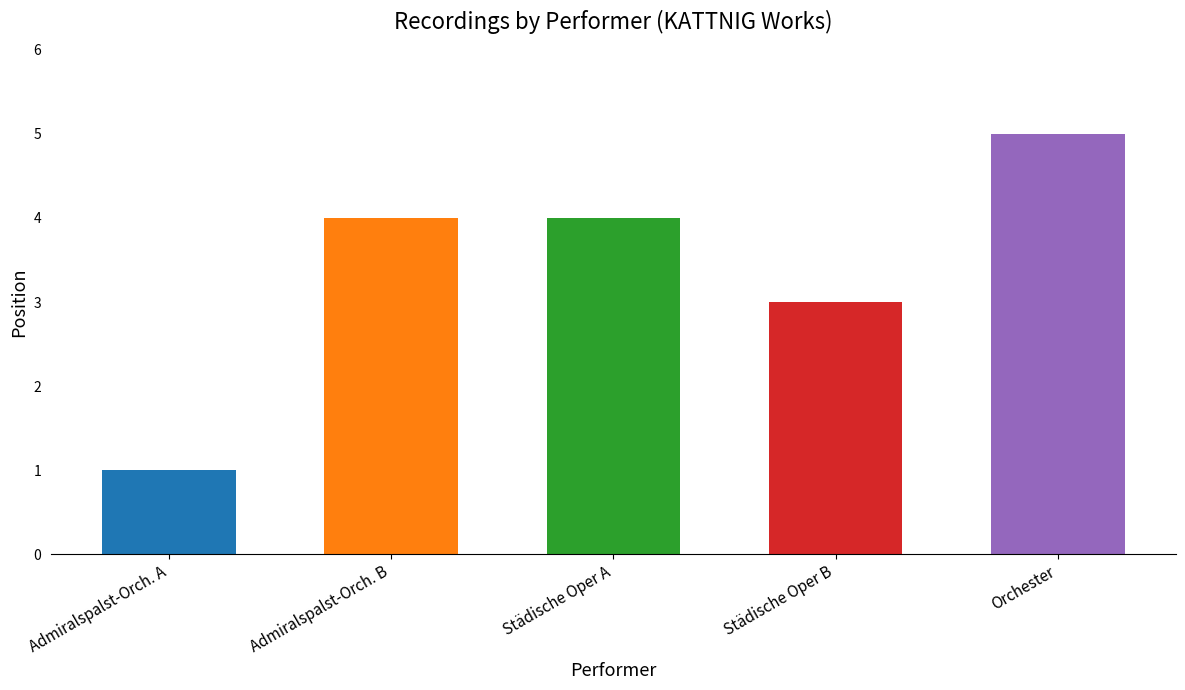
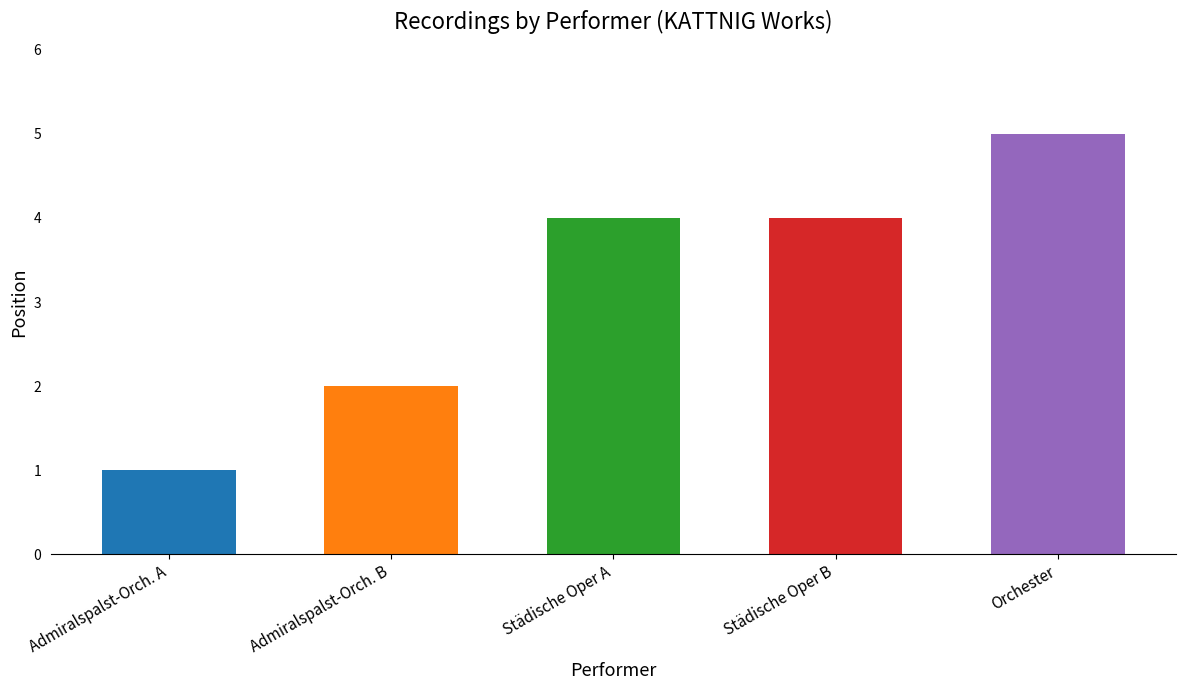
Admiralspalst-Orch. B: 4 -> 2
Städische Oper B: 3 -> 4
